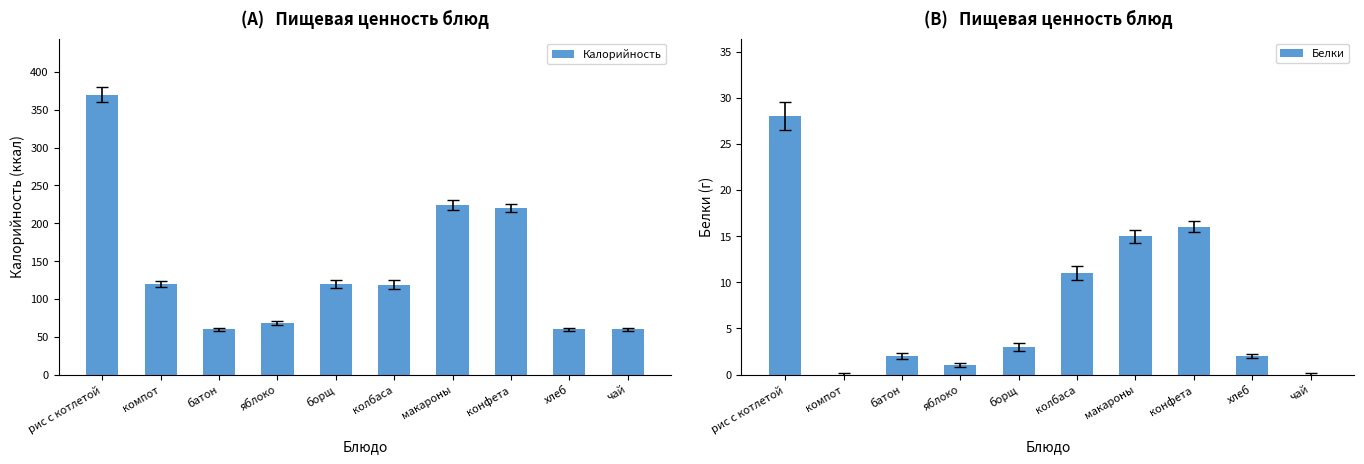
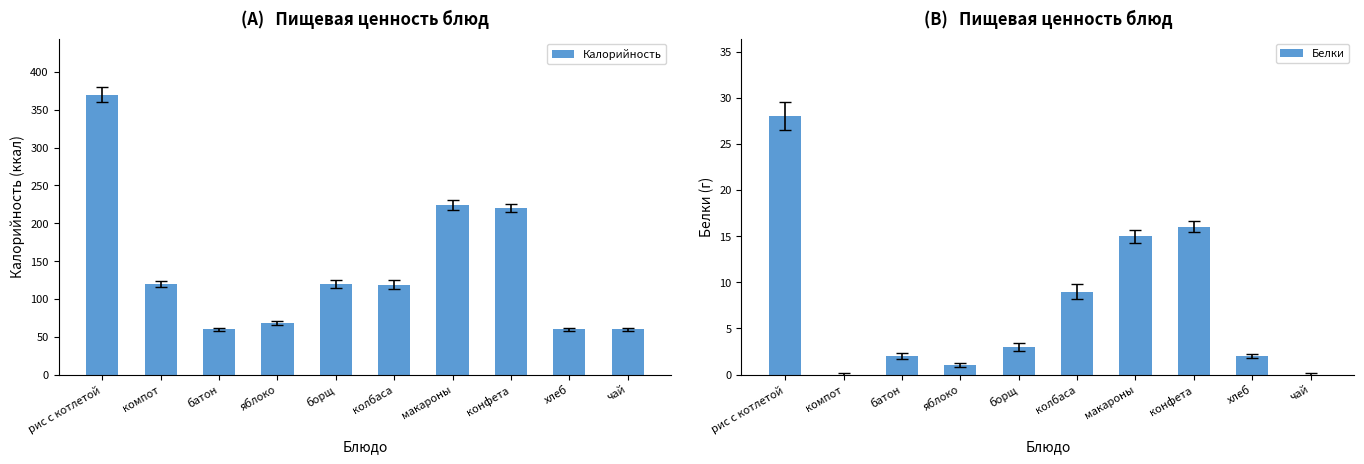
(B) Пищевая ценность блюд, Белки, колбаса: 11 -> 9
